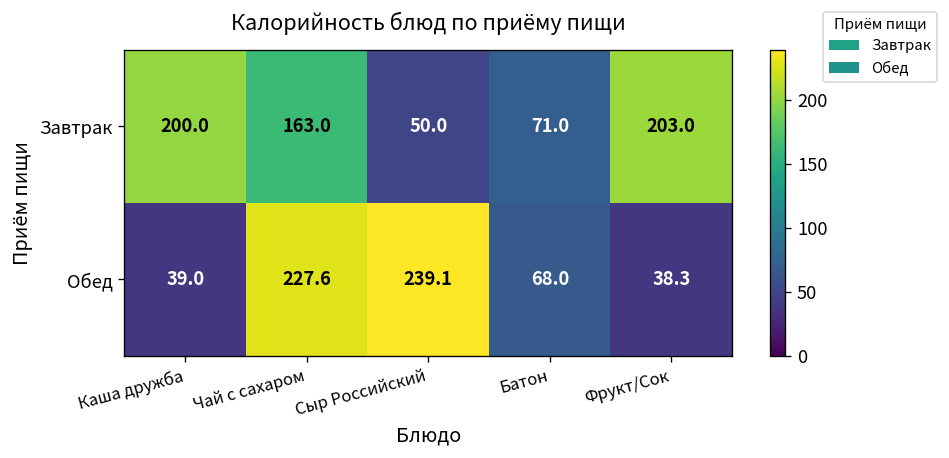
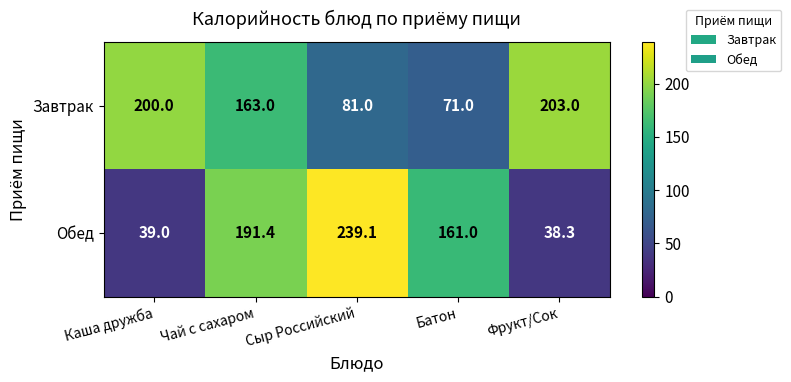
Завтрак, Сыр Российский: 50.0 -> 81.0
Обед, Чай с сахаром: 227.6 -> 191.4
Обед, Батон: 68.0 -> 161.0
